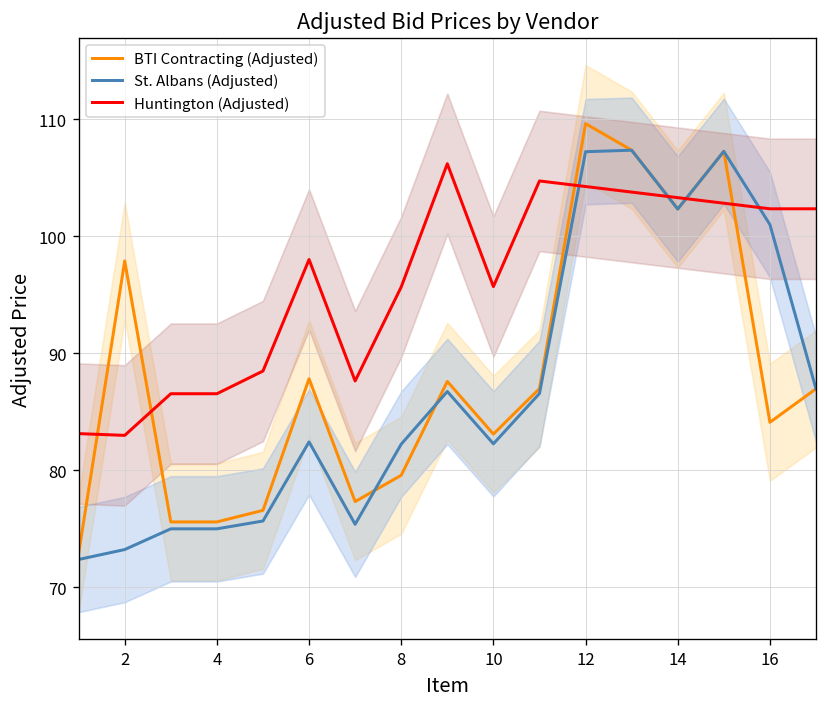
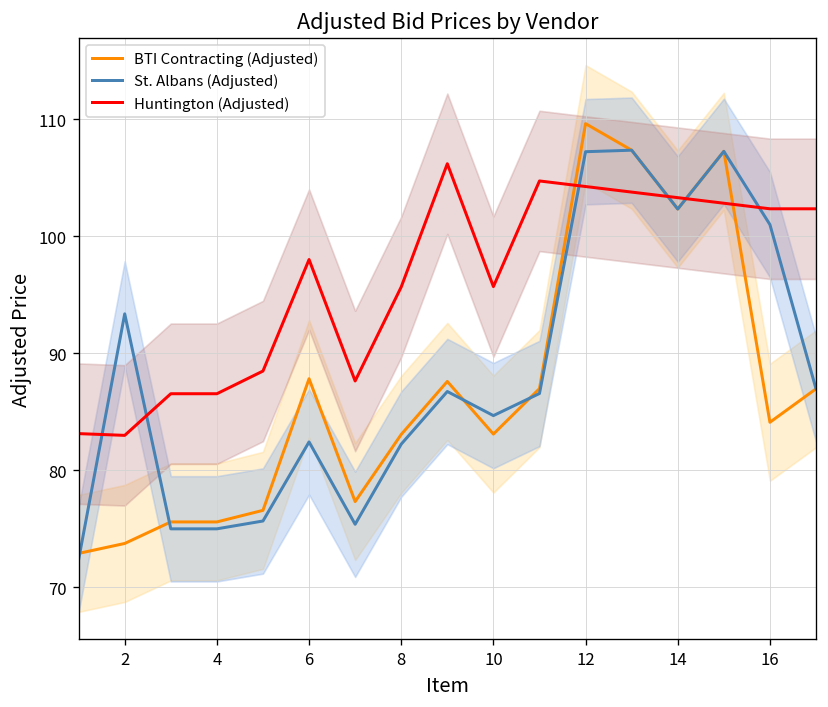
BTI Contracting (Adjusted), 2: 98 -> 74
St. Albans (Adjusted), 2: 73 -> 93
BTI Contracting (Adjusted), 8: 80 -> 83
St. Albans (Adjusted), 10: 82 -> 85
